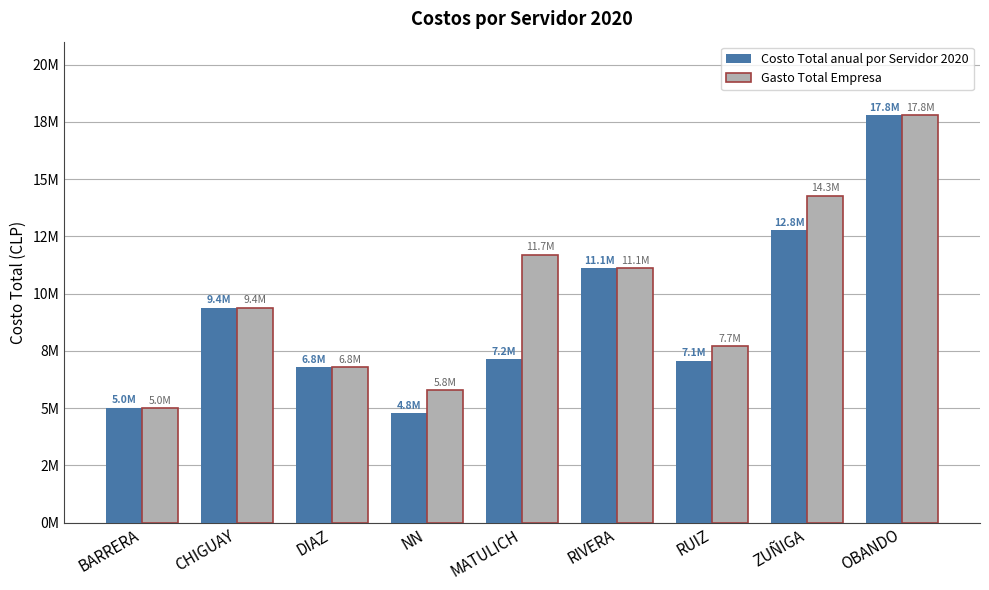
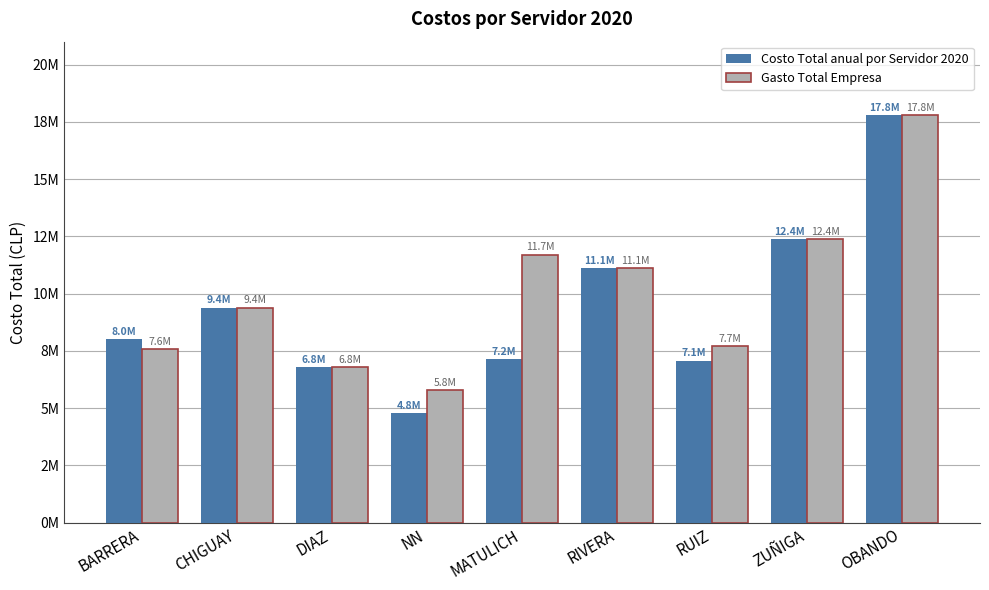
Costo Total anual por Servidor 2020, BARRERA: 5.0M -> 8.0M
Gasto Total Empresa, BARRERA: 5.0M -> 7.6M
Costo Total anual por Servidor 2020, ZUÑIGA: 12.8M -> 12.4M
Gasto Total Empresa, ZUÑIGA: 14.3M -> 12.4M
